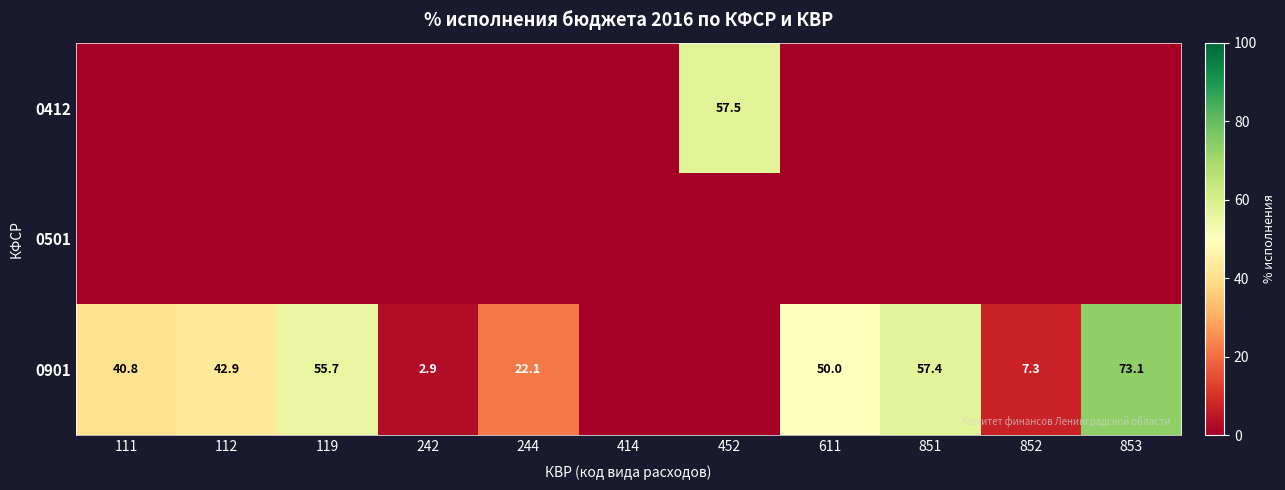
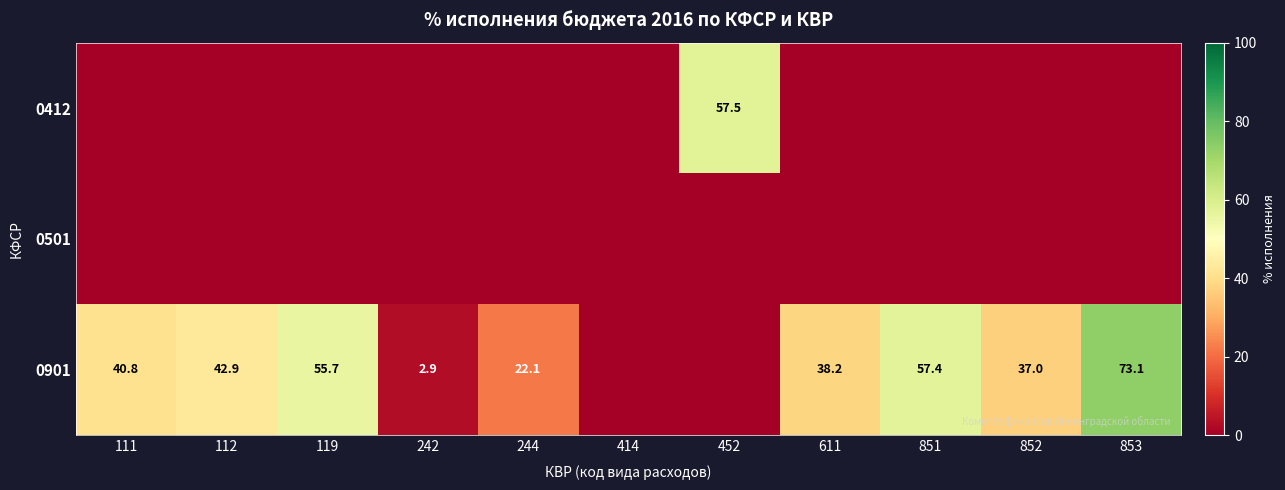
0901, 611: 50.0 -> 38.2
0901, 852: 7.3 -> 37.0
